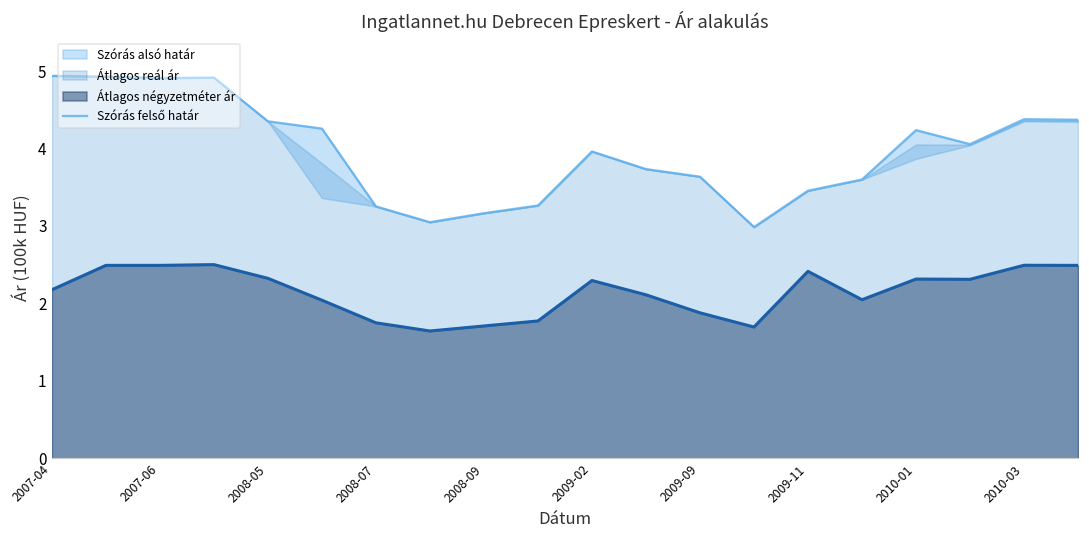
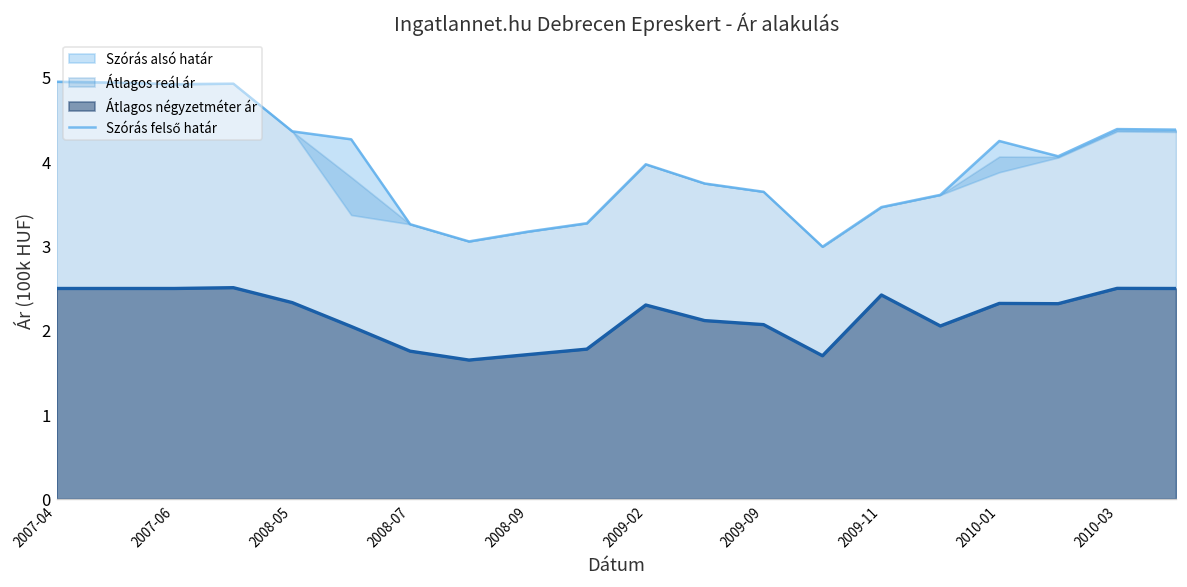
Átlagos négyzetméter ár, 2007-04: 2.2 -> 2.5
Átlagos négyzetméter ár, 2009-09: 1.9 -> 2.1
